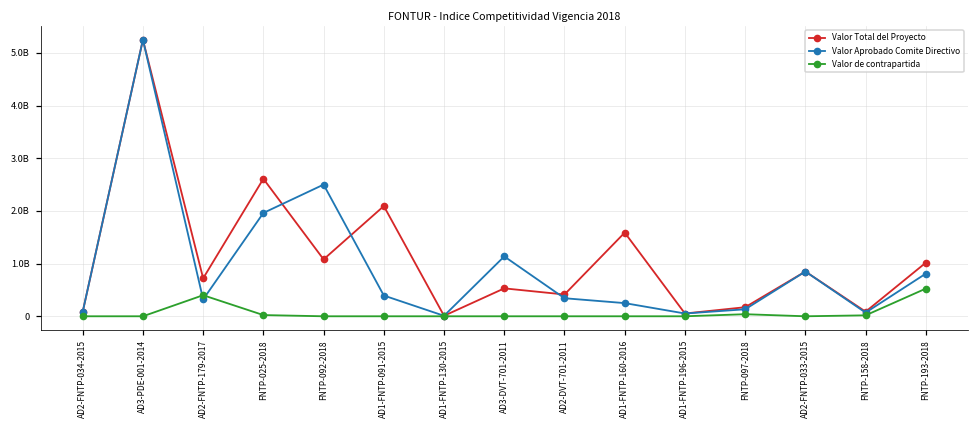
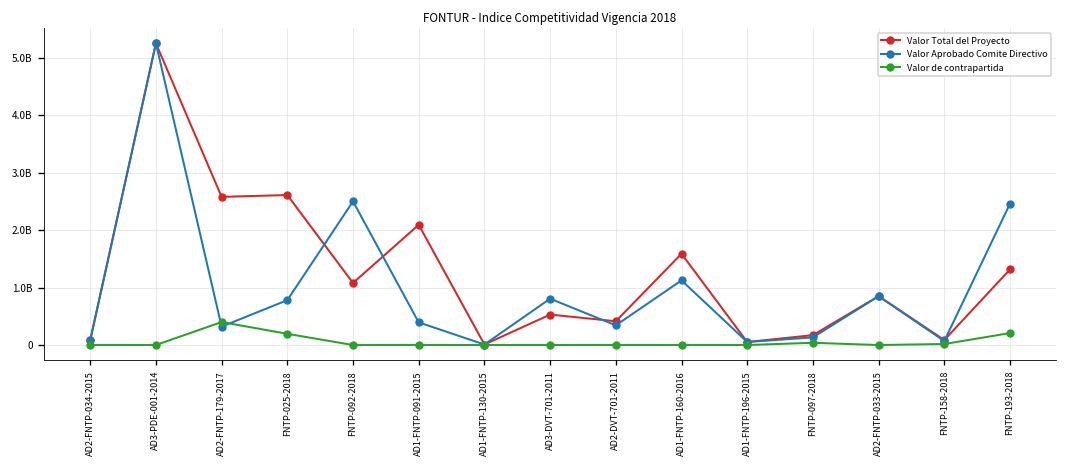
Valor Total del Proyecto, AD2-FNTP-179-2017: 700000000 -> 2600000000
Valor Aprobado Comite Directivo, FNTP-025-2018: 2000000000 -> 800000000
Valor de contrapartida, FNTP-025-2018: 0 -> 200000000
Valor Aprobado Comite Directivo, AD3-DVT-701-2011: 1100000000 -> 800000000
Valor Aprobado Comite Directivo, AD1-FNTP-160-2016: 300000000 -> 1100000000
Valor Total del Proyecto, FNTP-193-2018: 1000000000 -> 1300000000
Valor Aprobado Comite Directivo, FNTP-193-2018: 800000000 -> 2500000000
Valor de contrapartida, FNTP-193-2018: 500000000 -> 200000000
